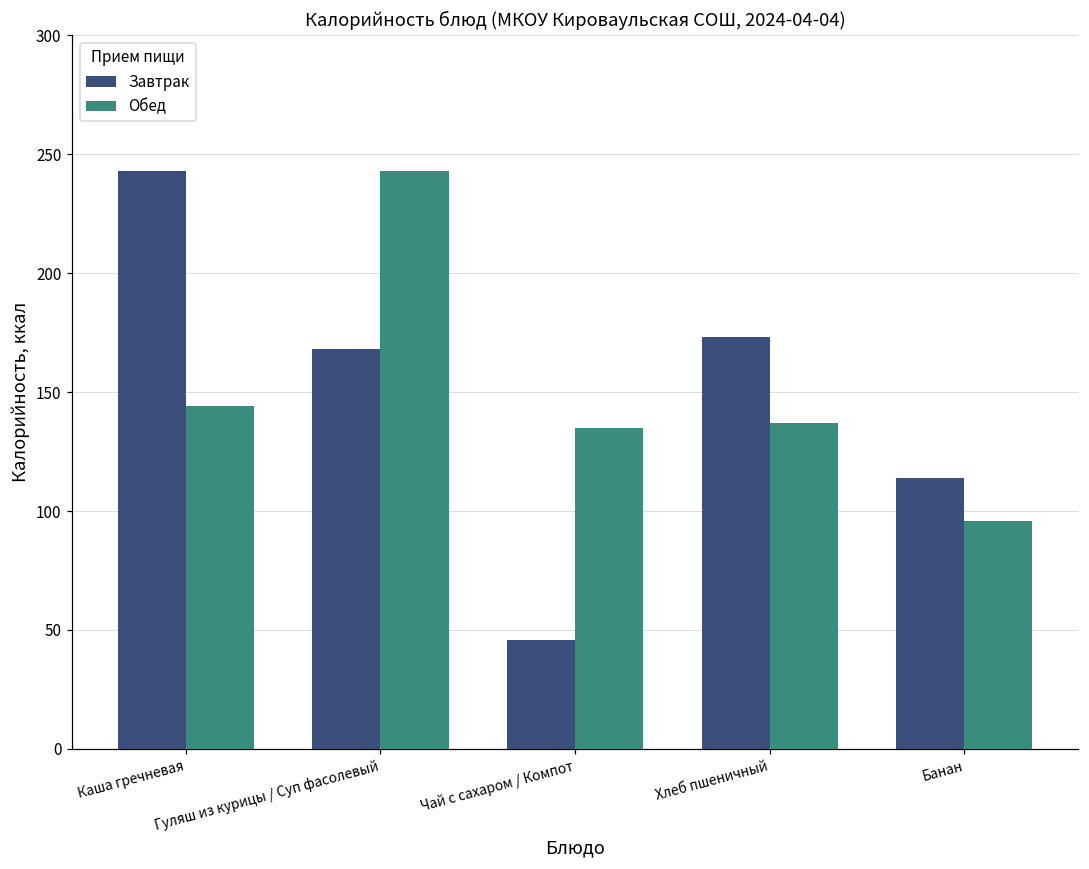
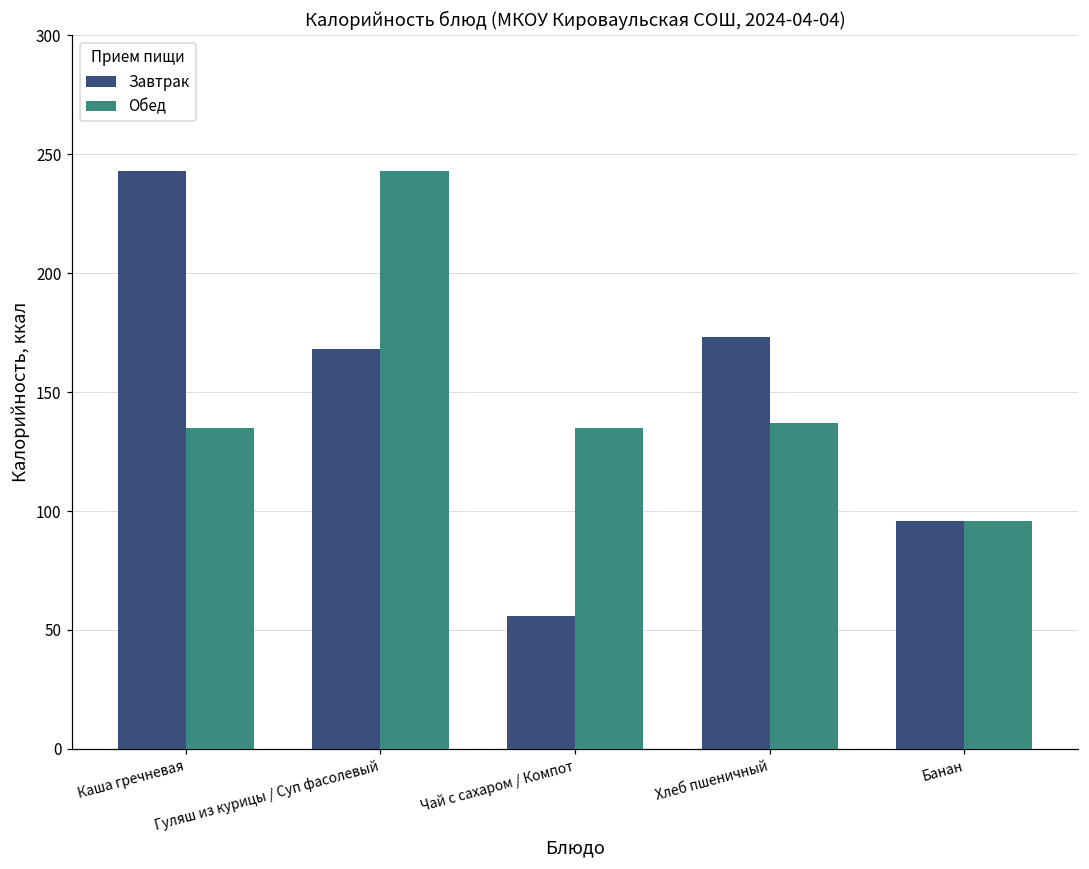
Обед, Каша гречневая: 144 -> 135
Завтрак, Чай с сахаром / Компот: 46 -> 56
Завтрак, Банан: 114 -> 96
